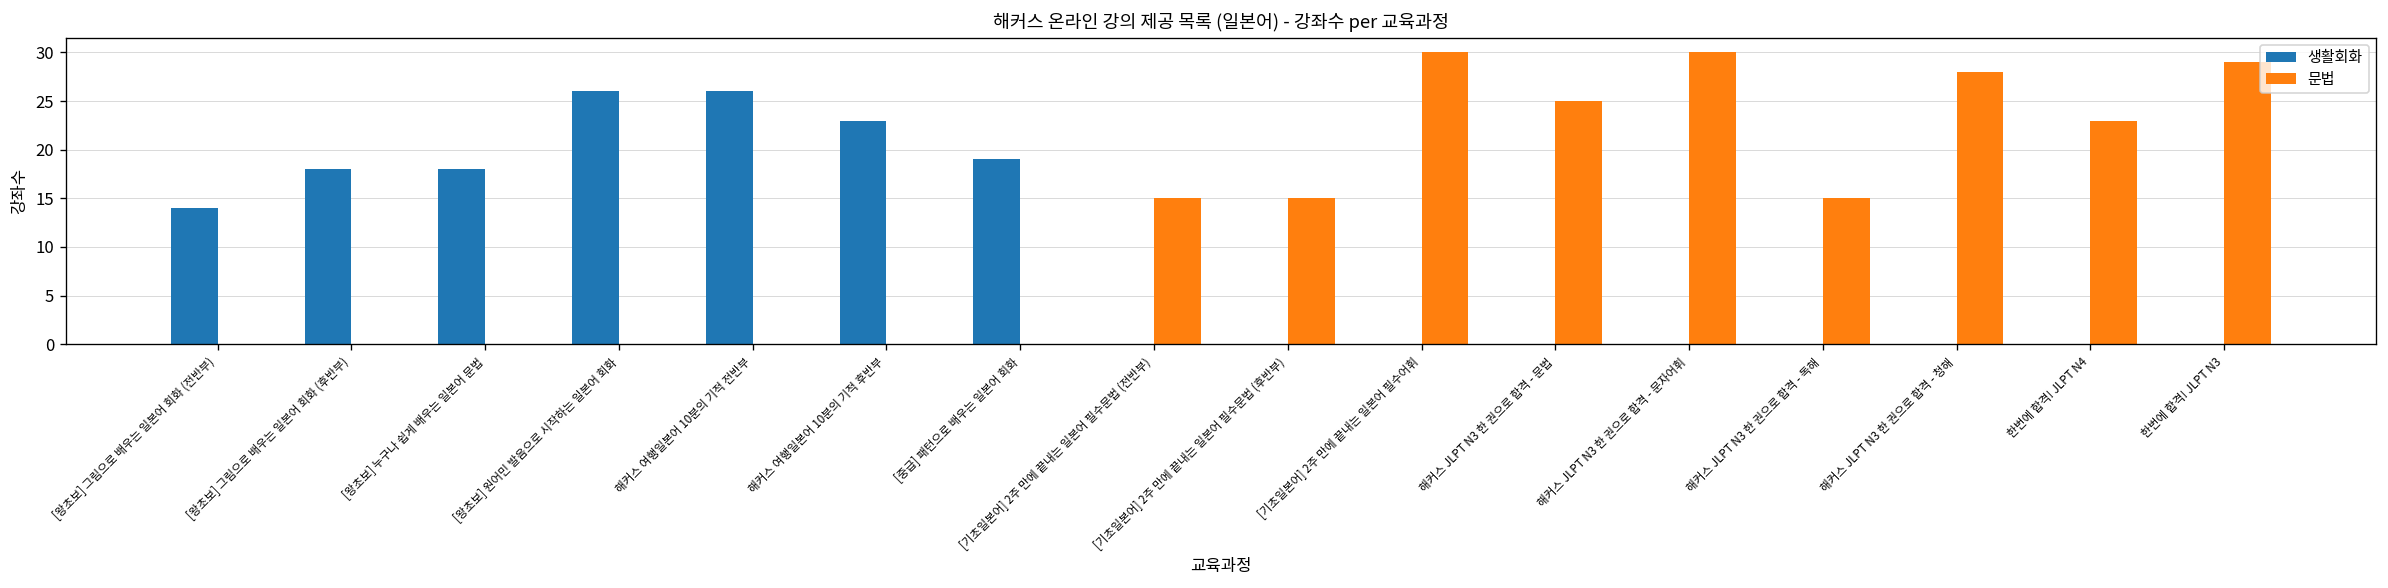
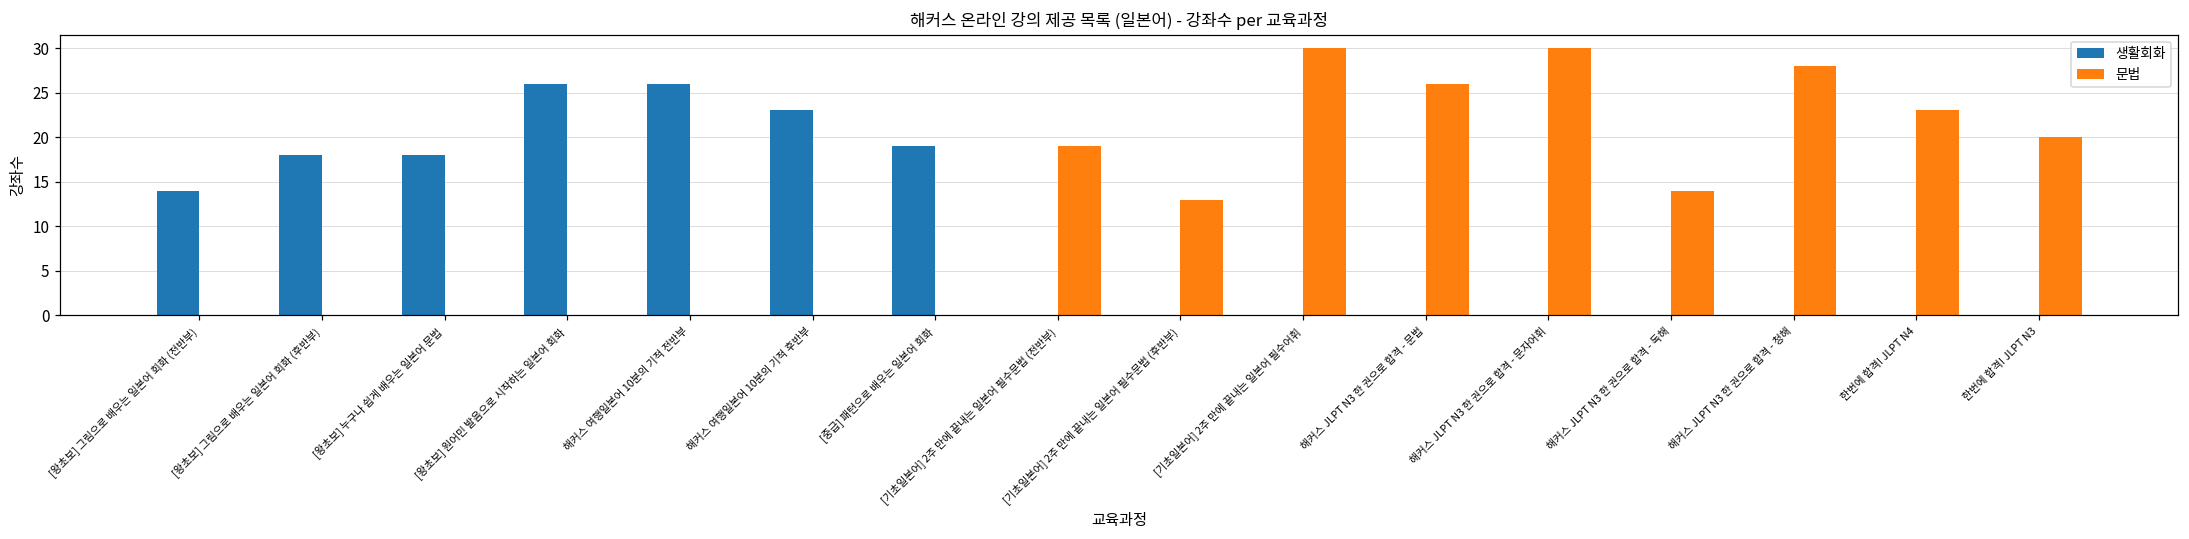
문법, [기초일본어] 2주 만에 끝내는 일본어 필수문법 (전반부): 15 -> 19
문법, [기초일본어] 2주 만에 끝내는 일본어 필수문법 (후반부): 15 -> 13
문법, 해커스 JLPT N3 한 권으로 합격 - 문법: 25 -> 26
문법, 해커스 JLPT N3 한 권으로 합격 - 독해: 15 -> 14
문법, 한번에 합격! JLPT N3: 29 -> 20
